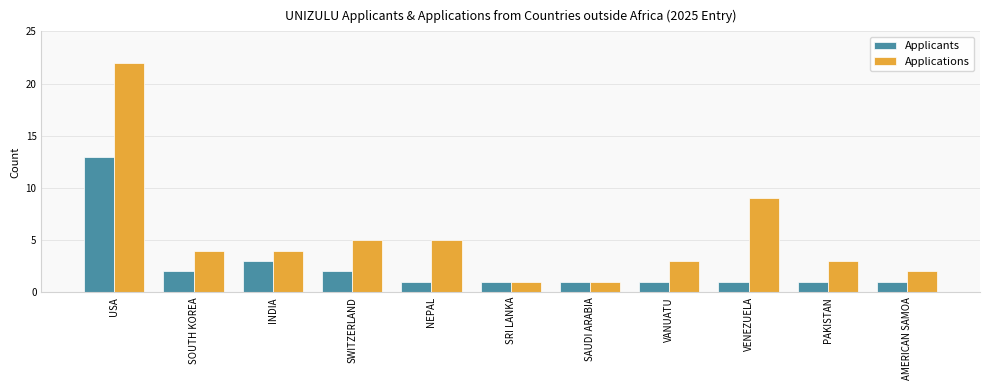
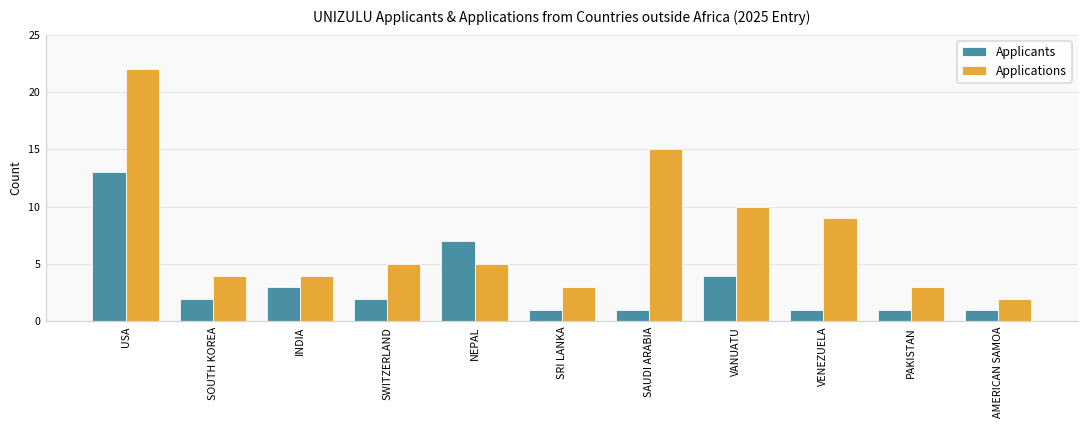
Applicants, NEPAL: 1 -> 7
Applications, SRI LANKA: 1 -> 3
Applications, SAUDI ARABIA: 1 -> 15
Applicants, VANUATU: 1 -> 4
Applications, VANUATU: 3 -> 10
